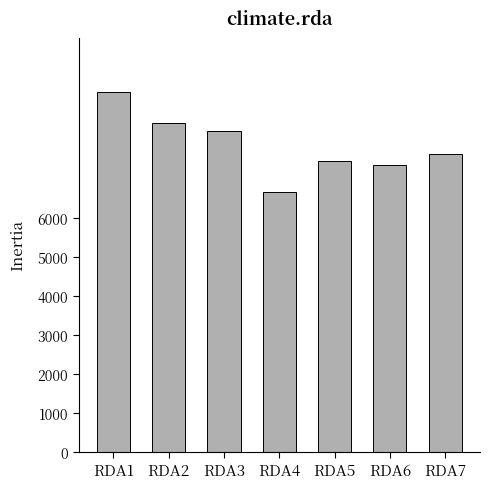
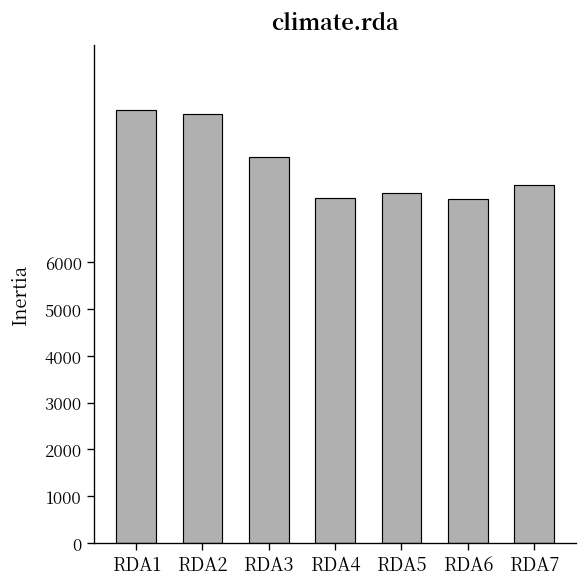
RDA2: 8500 -> 9200
RDA4: 6700 -> 7400
